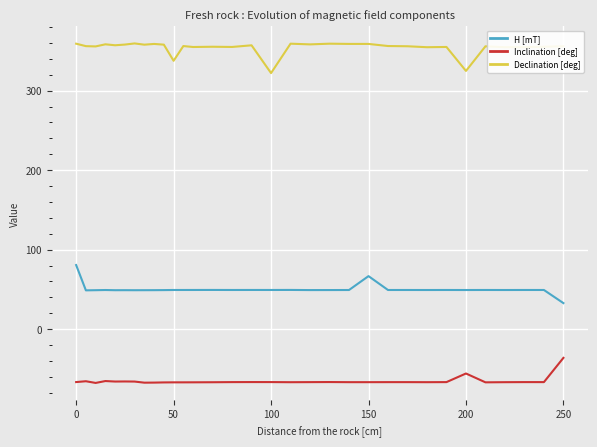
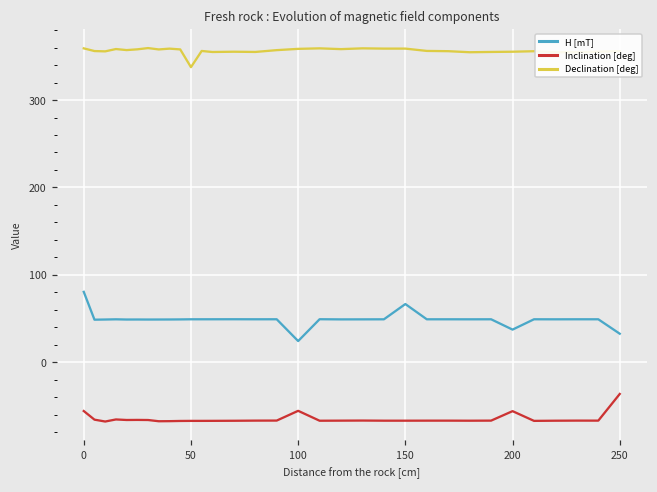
Inclination [deg], 0: -70 -> -60
H [mT], 100: 50 -> 20
Inclination [deg], 100: -70 -> -60
Declination [deg], 100: 320 -> 360
H [mT], 200: 50 -> 40
Declination [deg], 200: 320 -> 360
